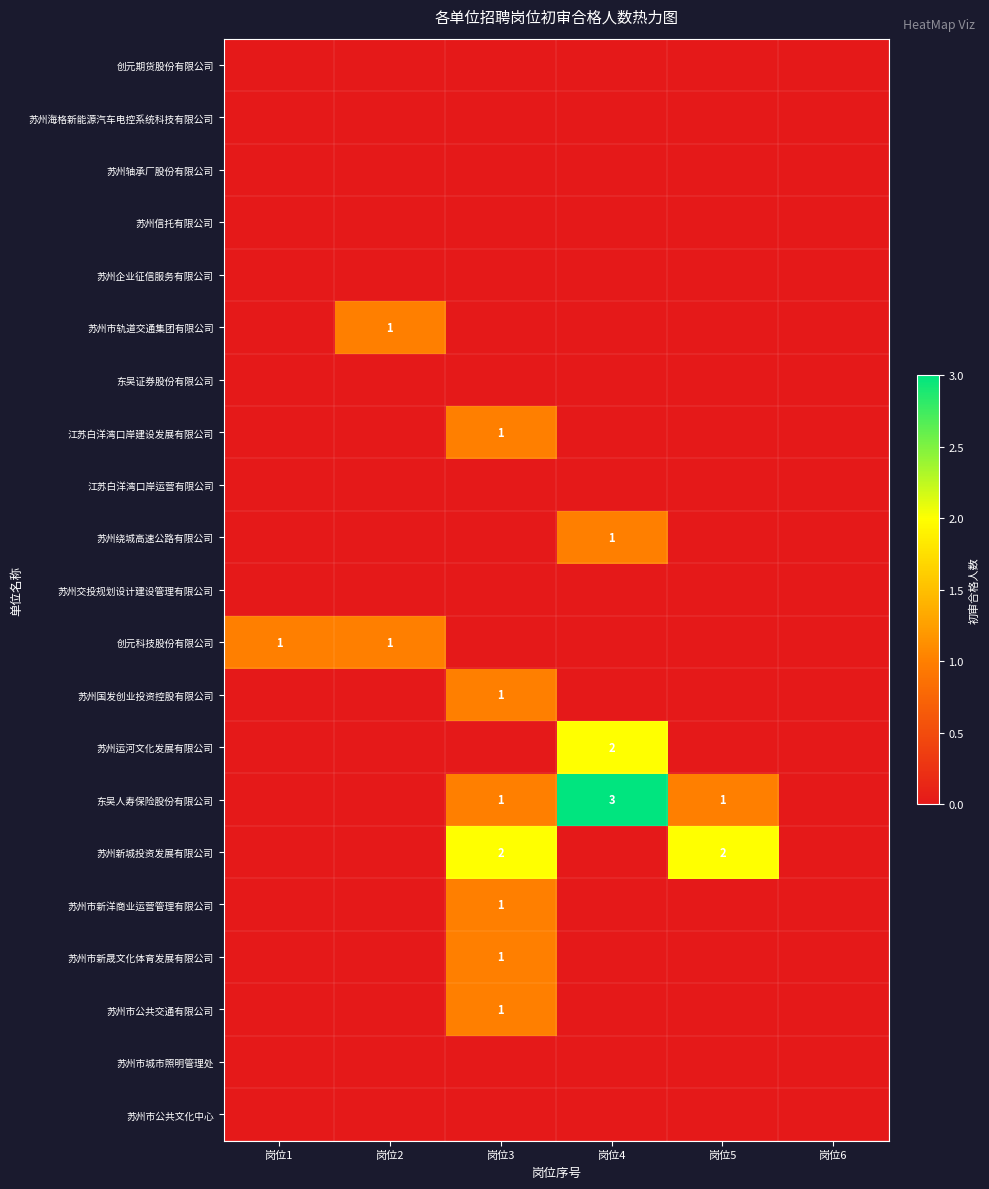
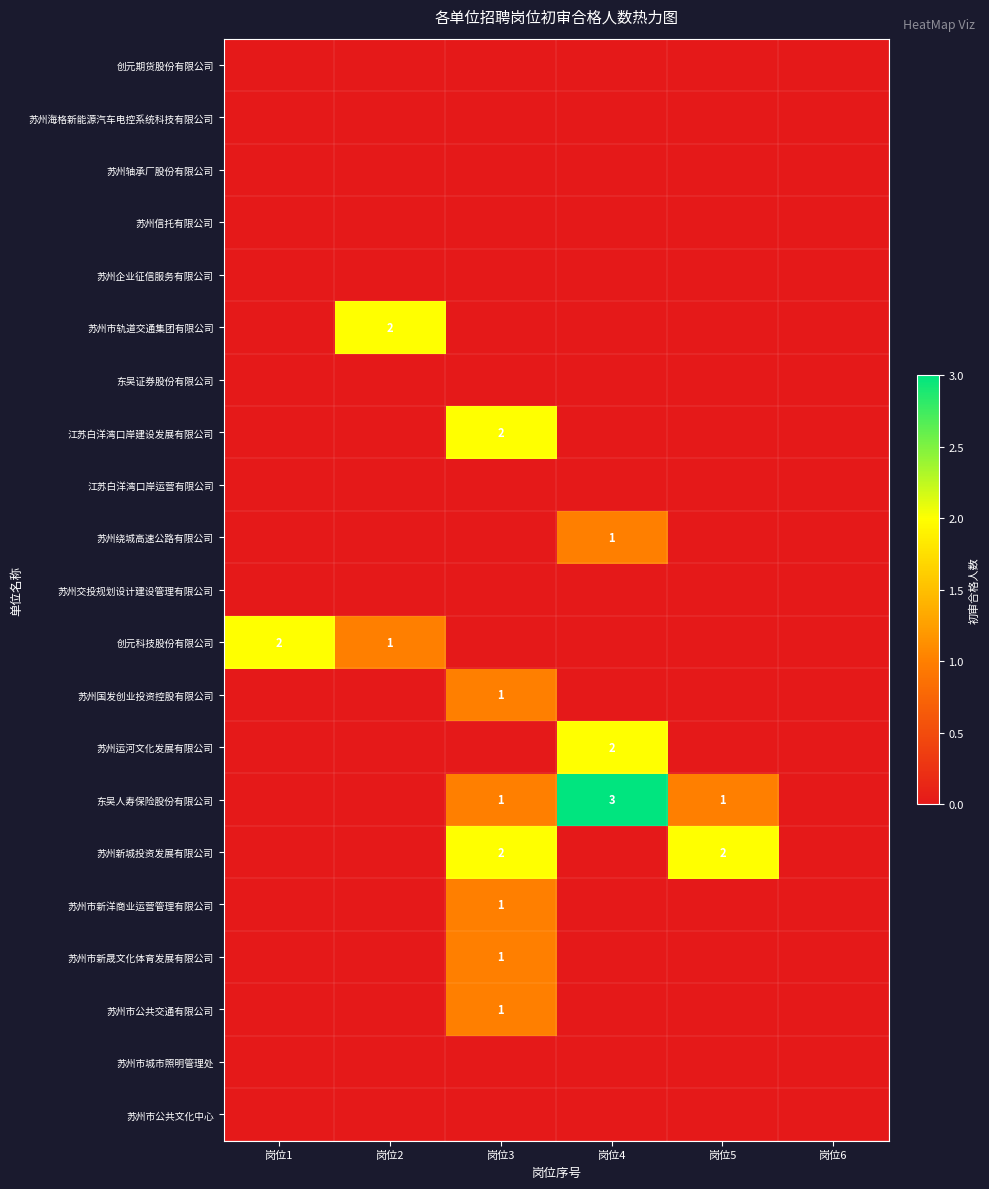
苏州市轨道交通集团有限公司, 岗位2: 1 -> 2
江苏白洋湾口岸建设发展有限公司, 岗位3: 1 -> 2
创元科技股份有限公司, 岗位1: 1 -> 2
